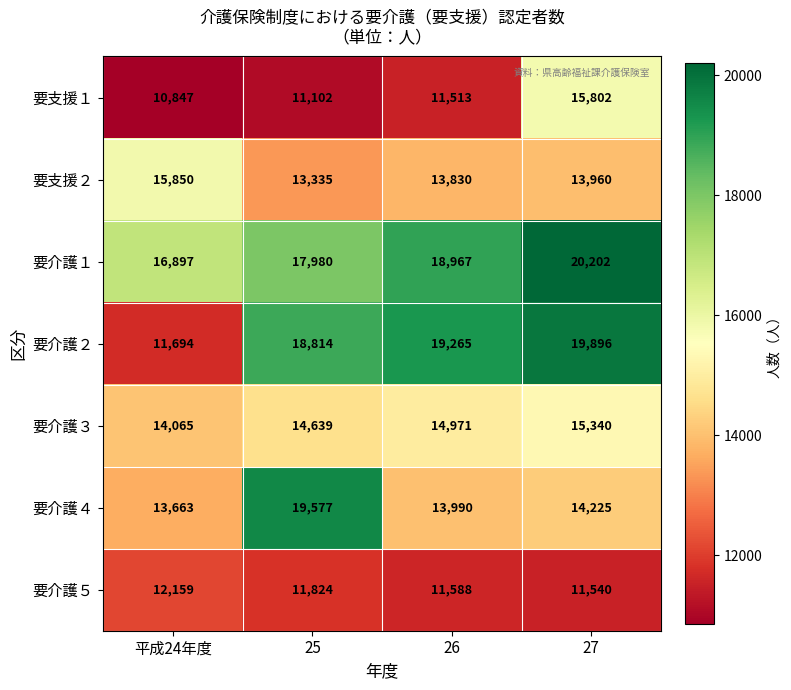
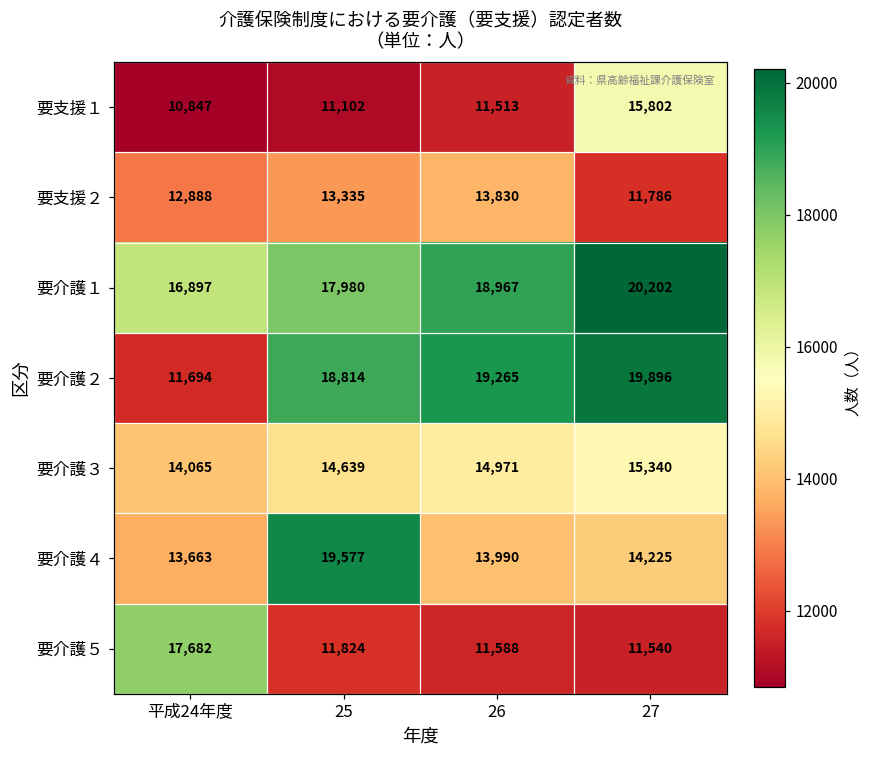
要支援２, 平成24年度: 15,850 -> 12,888
要支援２, 27: 13,960 -> 11,786
要介護５, 平成24年度: 12,159 -> 17,682
